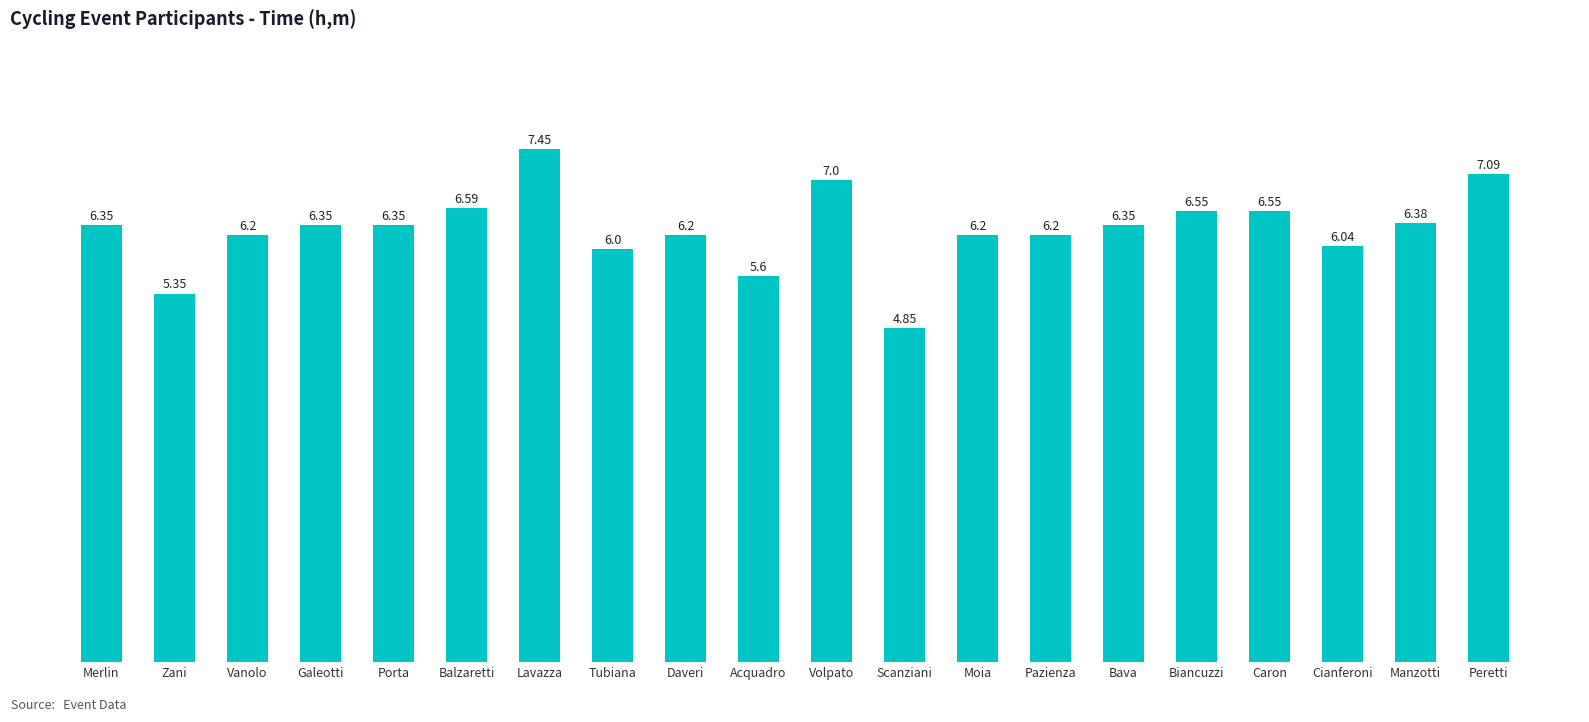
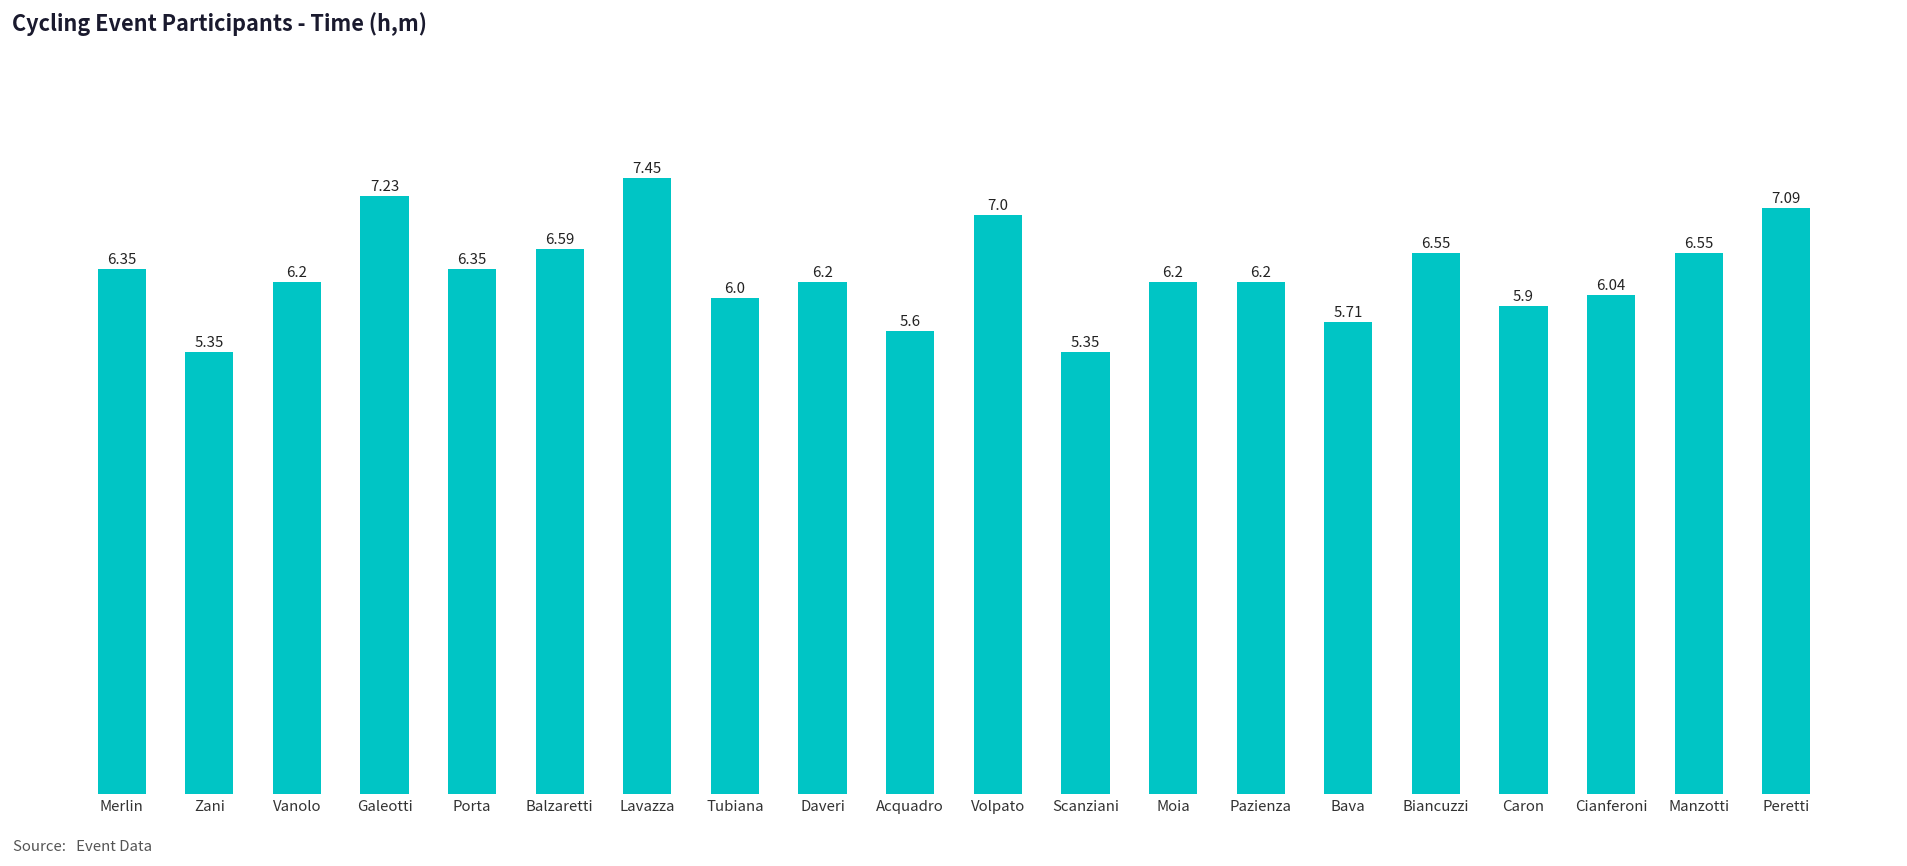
Galeotti: 6.35 -> 7.23
Scanziani: 4.85 -> 5.35
Bava: 6.35 -> 5.71
Caron: 6.55 -> 5.9
Manzotti: 6.38 -> 6.55
